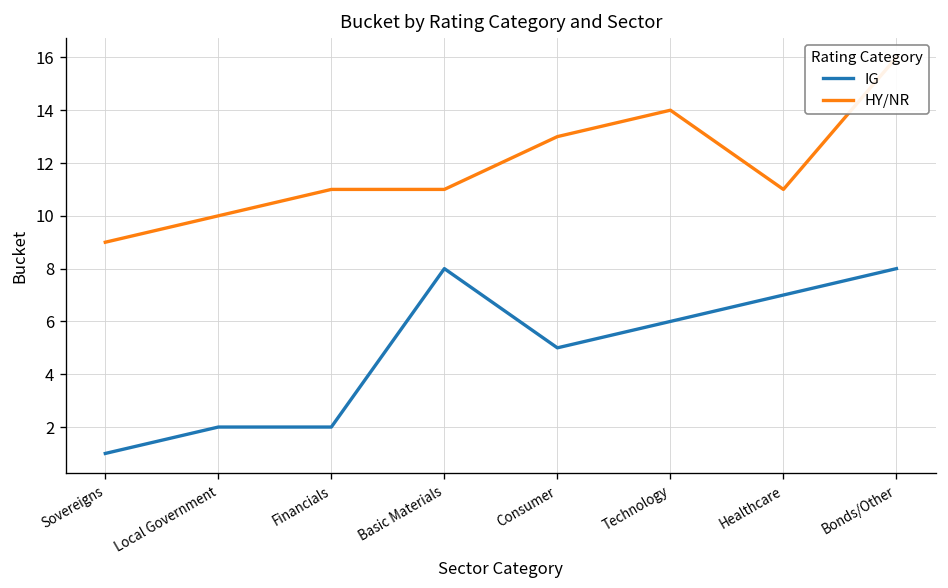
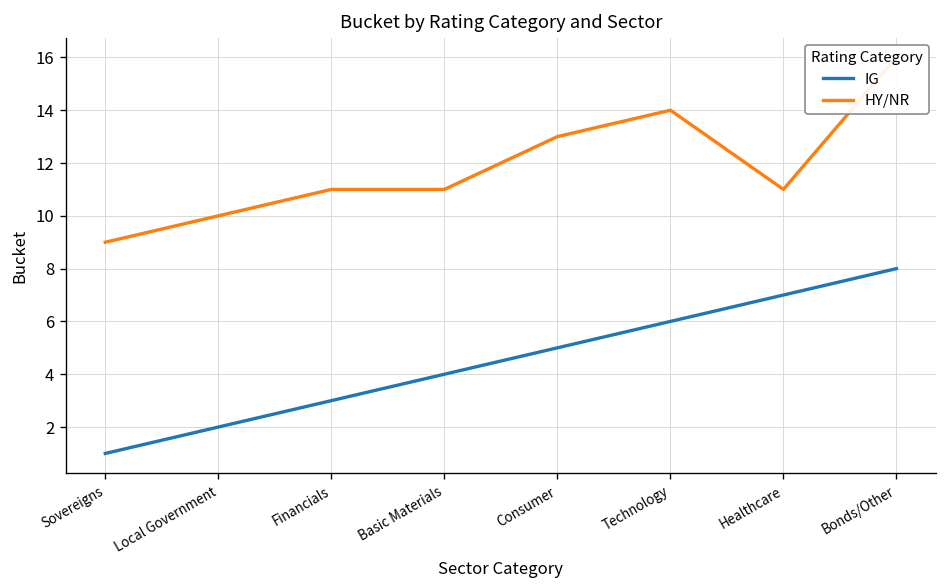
IG, Financials: 2 -> 3
IG, Basic Materials: 8 -> 4
